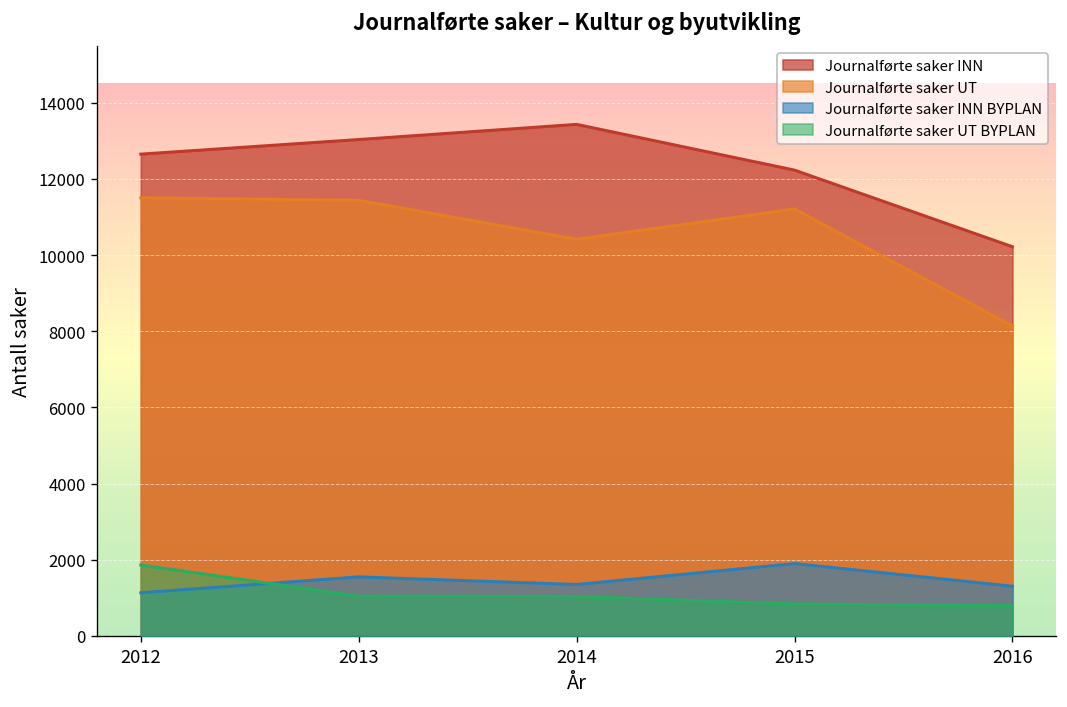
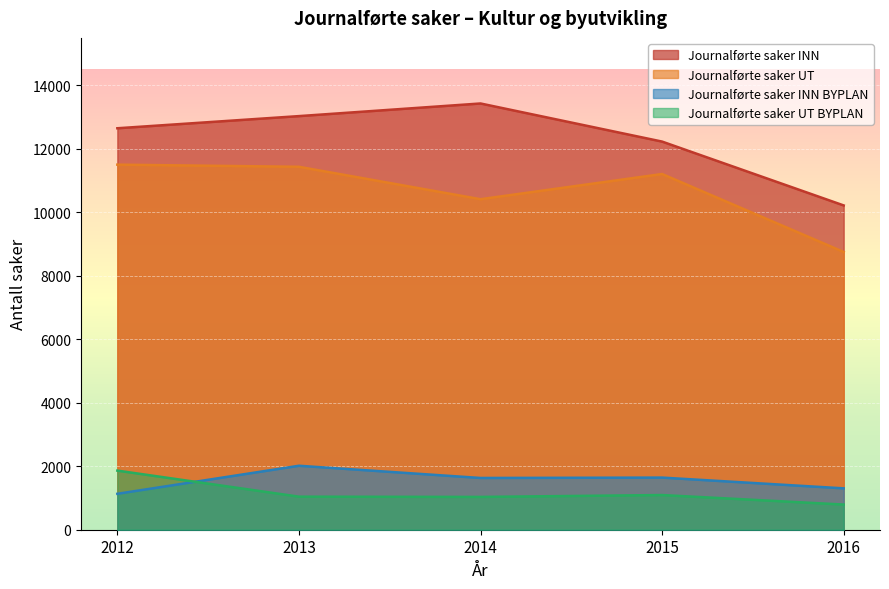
Journalførte saker INN BYPLAN, 2013: 1600 -> 2000
Journalførte saker INN BYPLAN, 2014: 1300 -> 1600
Journalførte saker INN BYPLAN, 2015: 1900 -> 1600
Journalførte saker UT BYPLAN, 2015: 800 -> 1100
Journalførte saker UT, 2016: 8100 -> 8800
